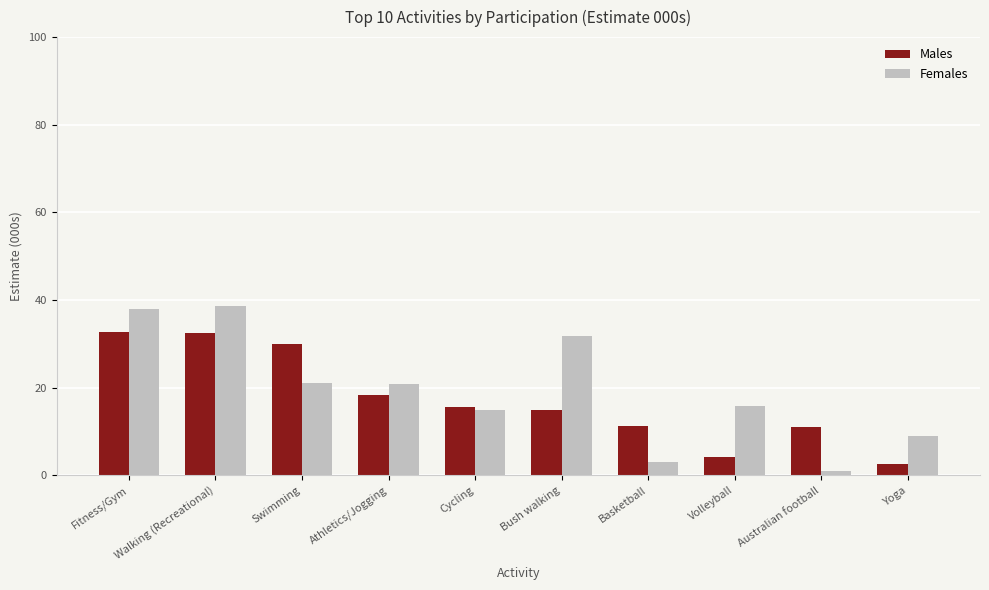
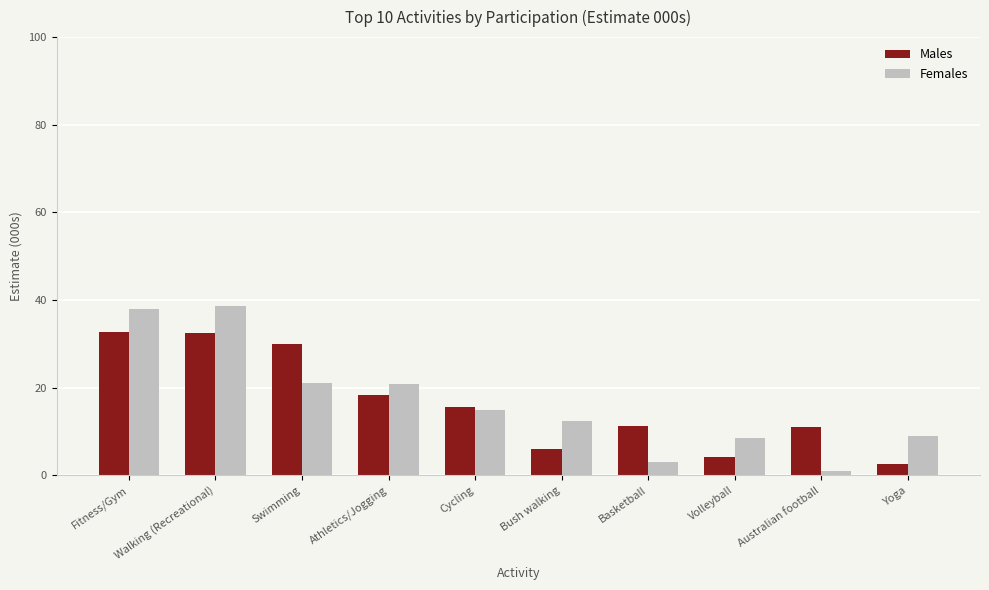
Males, Bush walking: 15 -> 6
Females, Bush walking: 32 -> 13
Females, Volleyball: 16 -> 8
